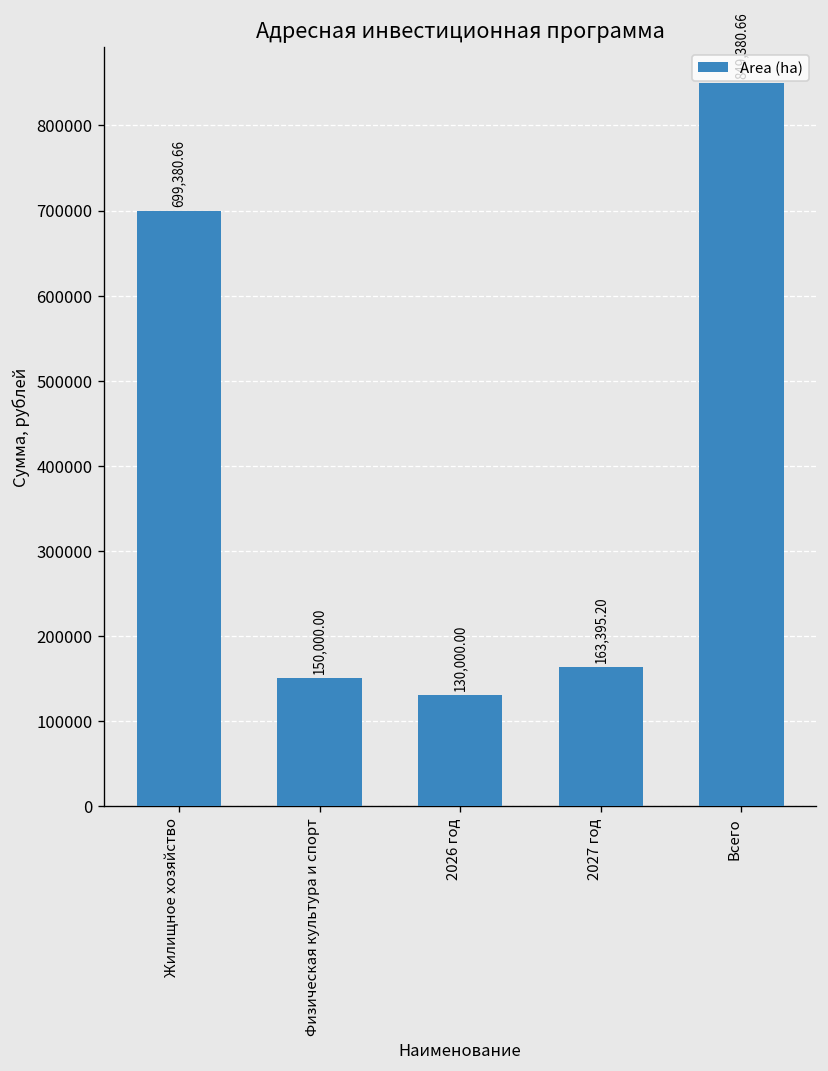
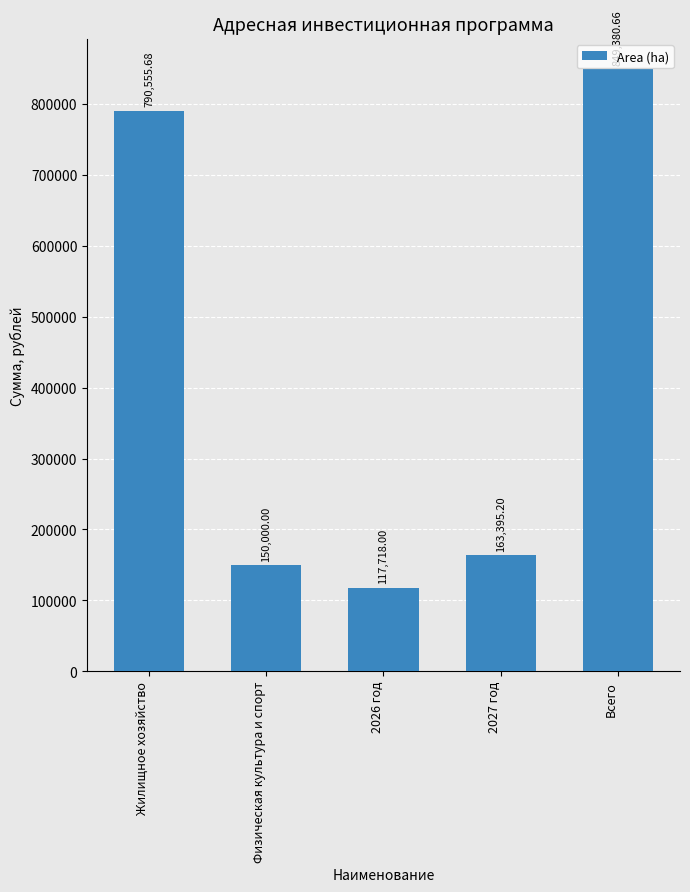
Жилищное хозяйство: 699,380.66 -> 790,555.68
2026 год: 130,000.00 -> 117,718.00
